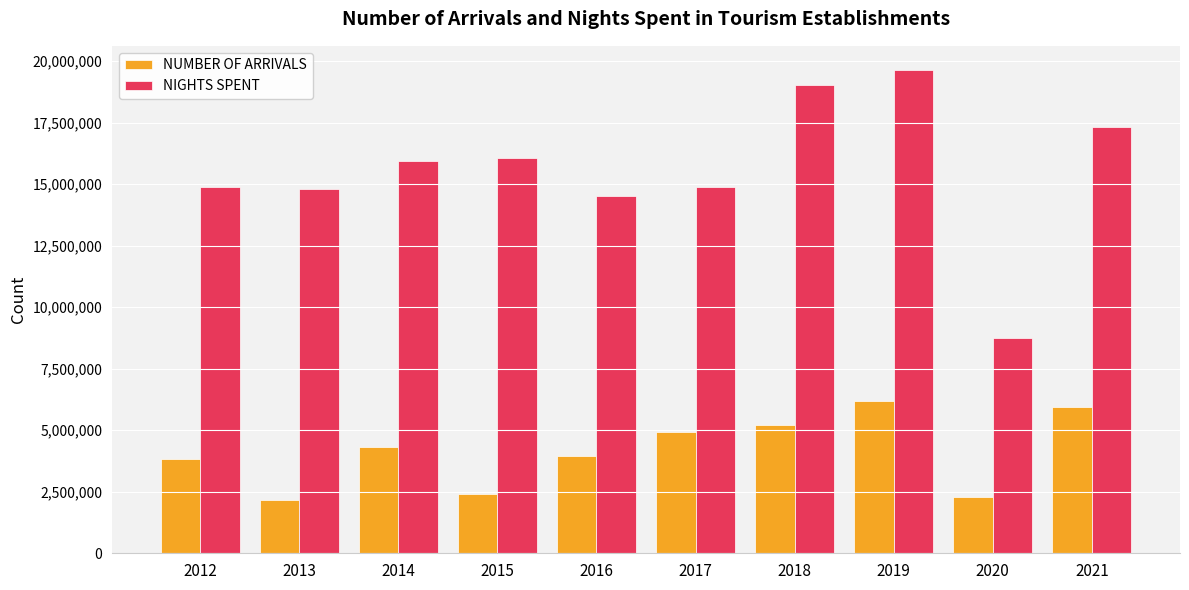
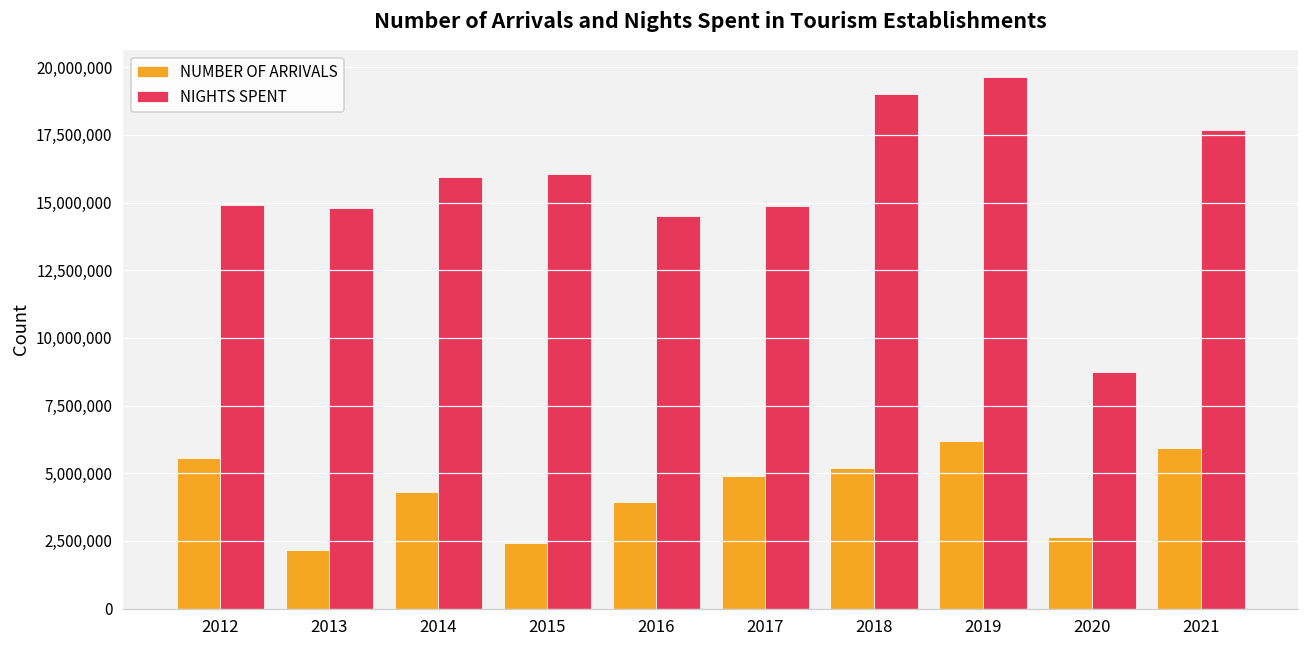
NUMBER OF ARRIVALS, 2012: 3,800,000 -> 5,600,000
NUMBER OF ARRIVALS, 2020: 2,300,000 -> 2,700,000
NIGHTS SPENT, 2021: 17,300,000 -> 17,700,000
